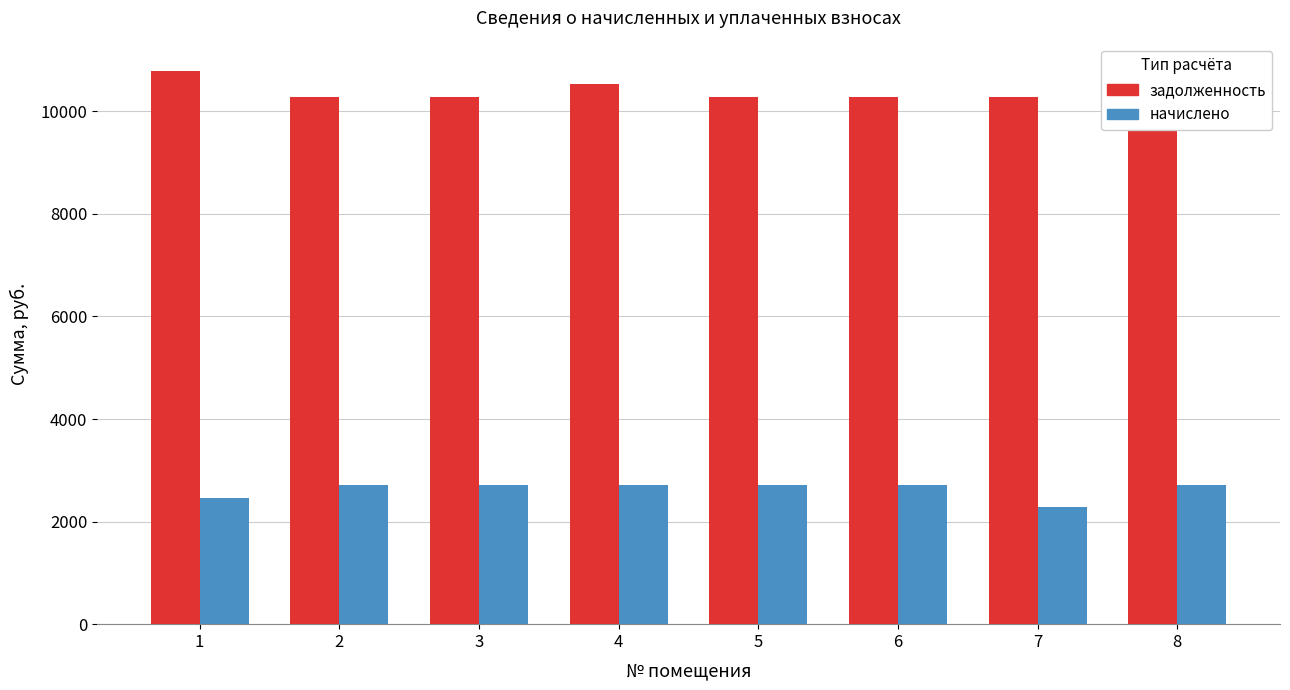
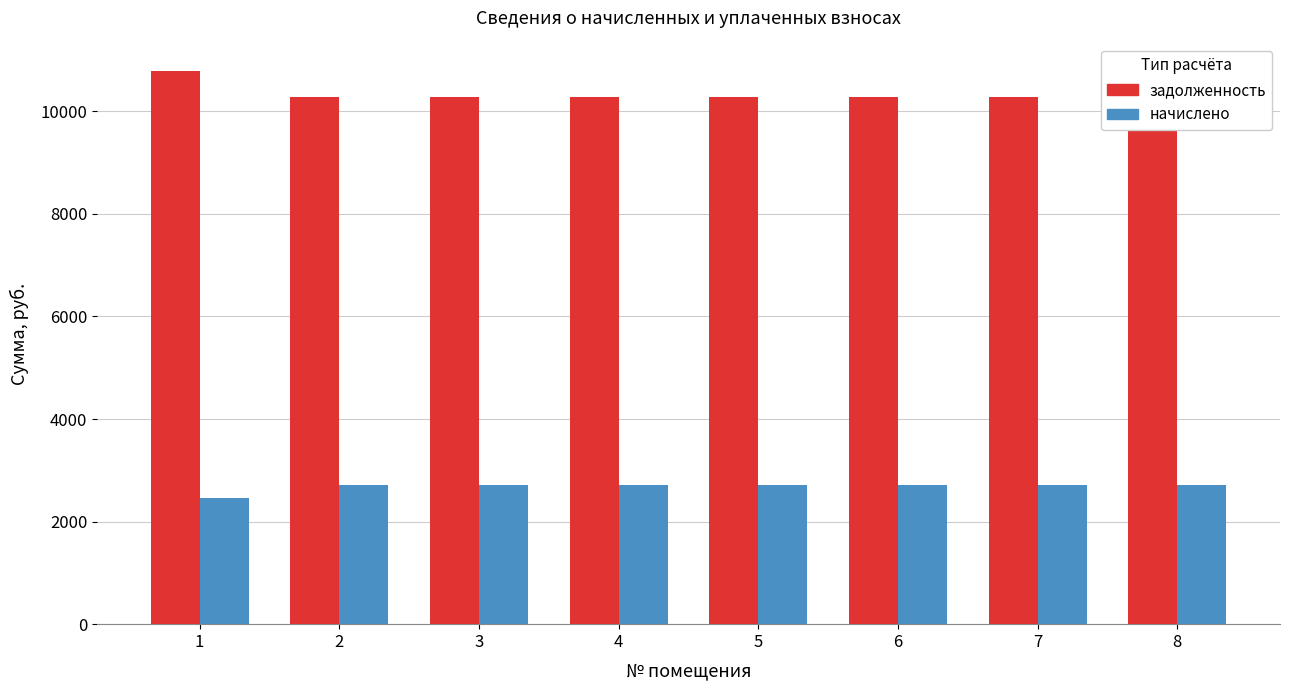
задолженность, 4: 10500 -> 10300
начислено, 7: 2300 -> 2700
